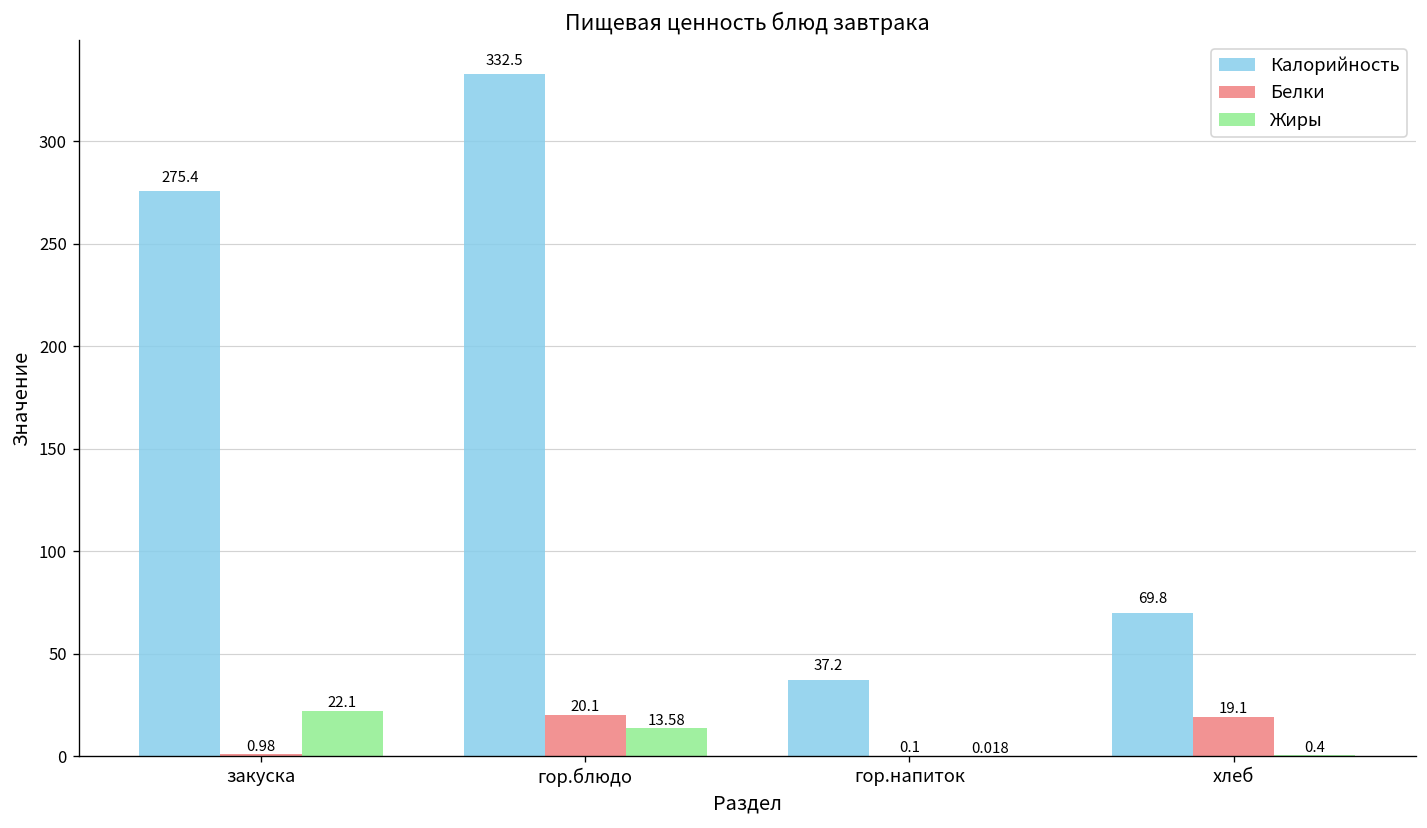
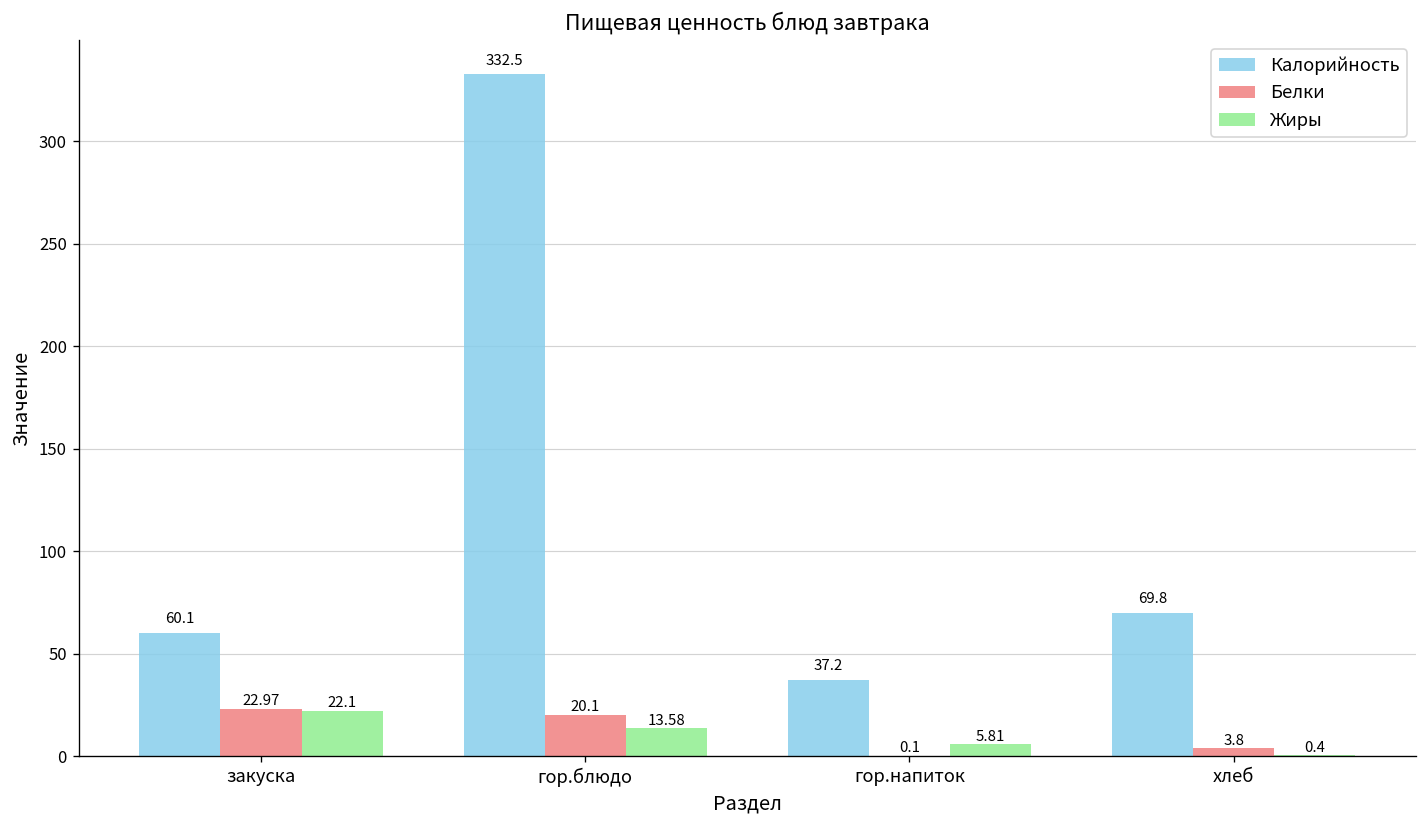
Калорийность, закуска: 275.4 -> 60.1
Белки, закуска: 0.98 -> 22.97
Жиры, гор.напиток: 0.018 -> 5.81
Белки, хлеб: 19.1 -> 3.8
